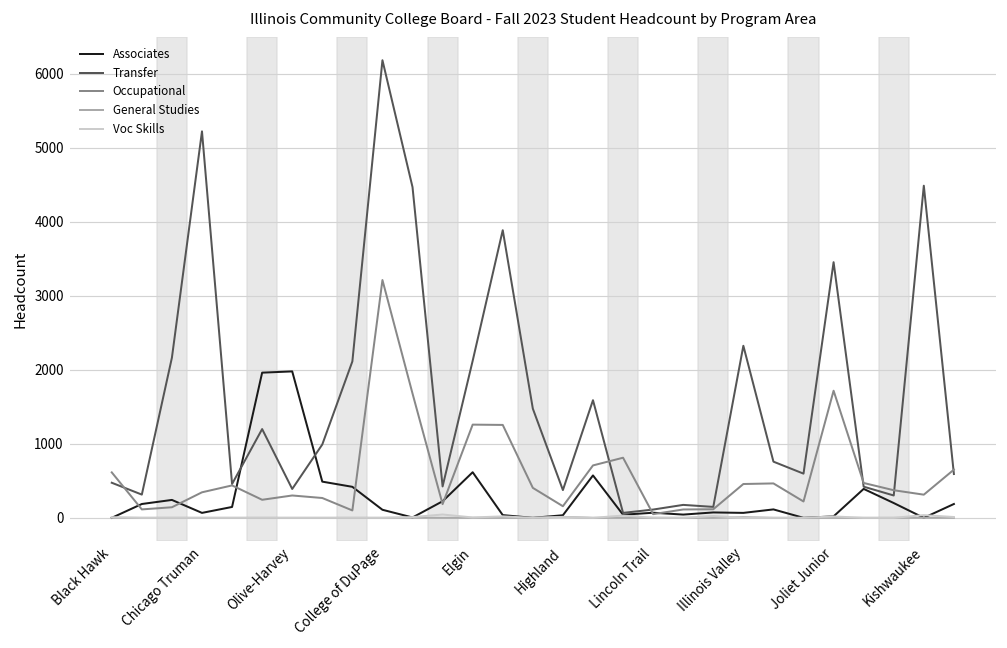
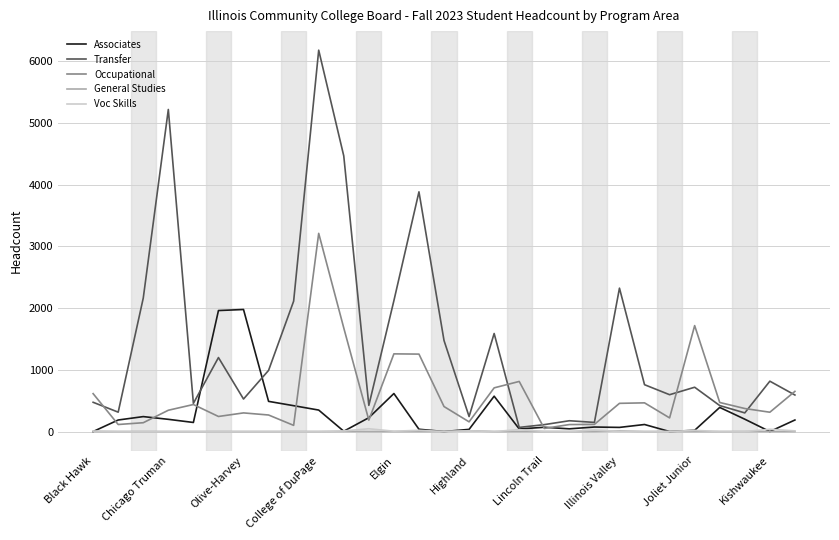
Associates, Chicago Truman: 100 -> 200
Transfer, Olive-Harvey: 400 -> 500
Associates, College of DuPage: 100 -> 300
Transfer, Highland: 400 -> 200
Transfer, Joliet Junior: 3500 -> 700
Transfer, Kishwaukee: 4500 -> 800
